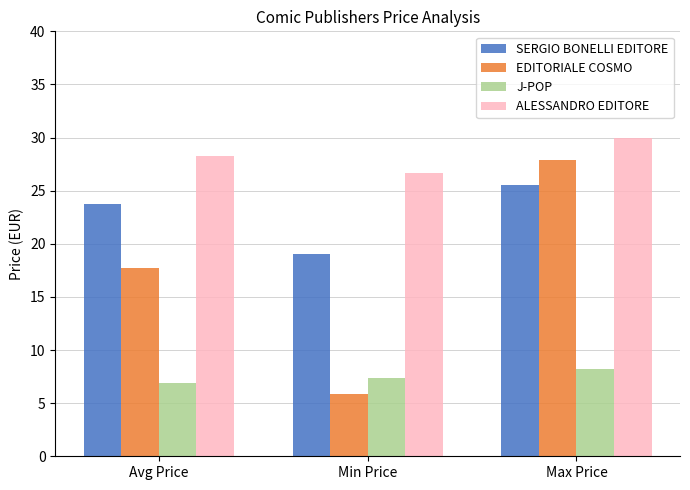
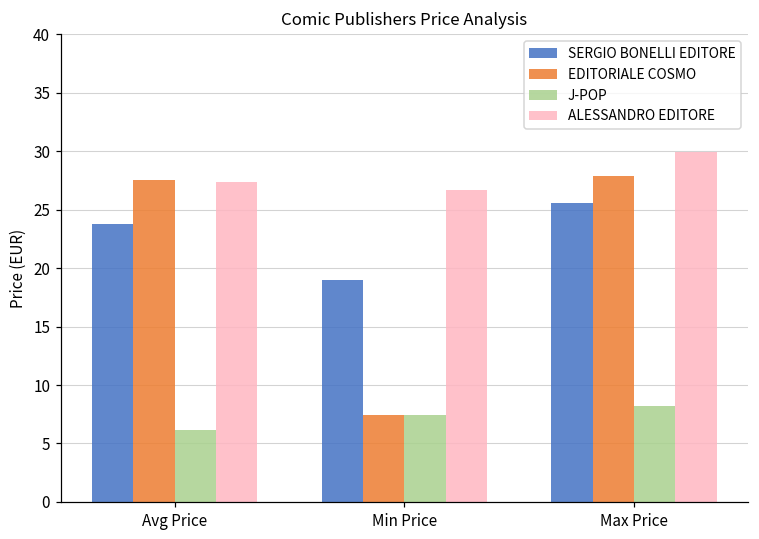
EDITORIALE COSMO, Avg Price: 17.7 -> 27.6
J-POP, Avg Price: 6.9 -> 6.1
ALESSANDRO EDITORE, Avg Price: 28.3 -> 27.4
EDITORIALE COSMO, Min Price: 5.9 -> 7.4
